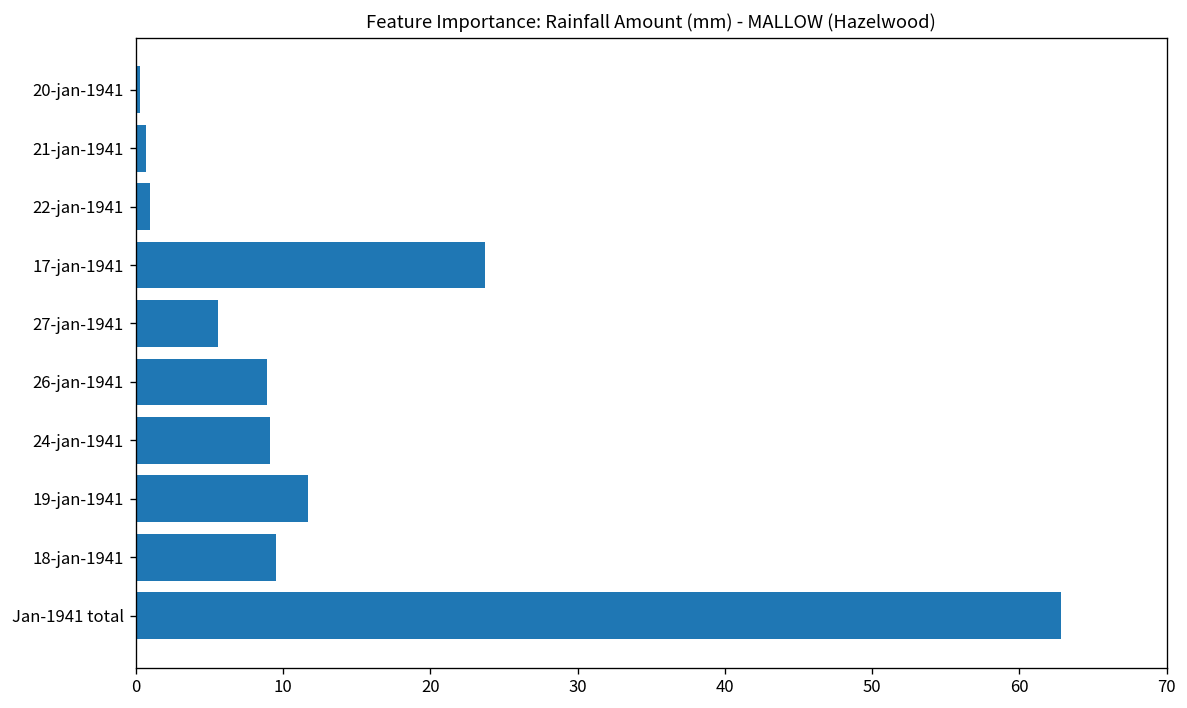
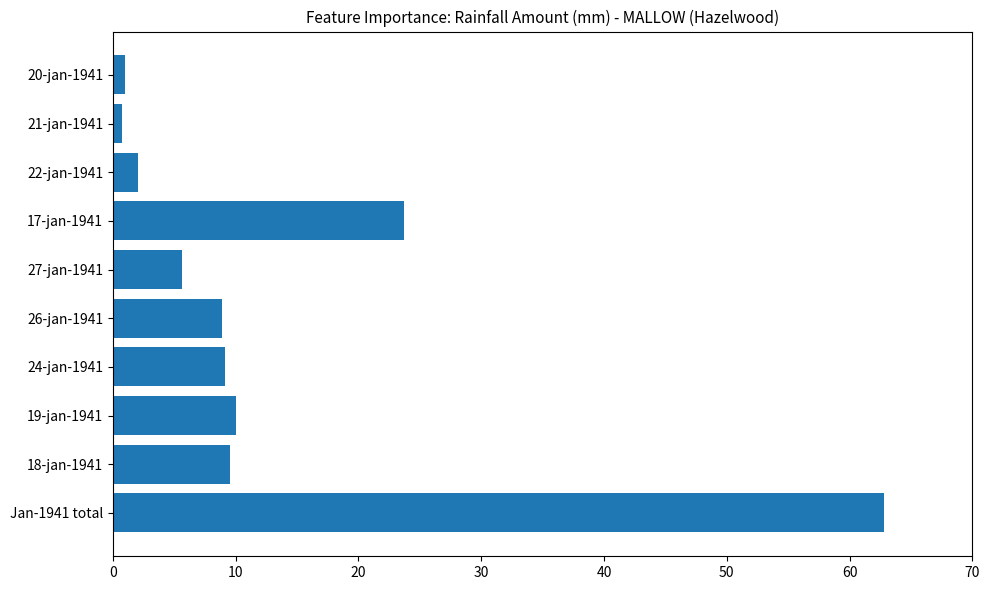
20-jan-1941: 0.3 -> 1.0
22-jan-1941: 1 -> 2
19-jan-1941: 11.7 -> 10.0
